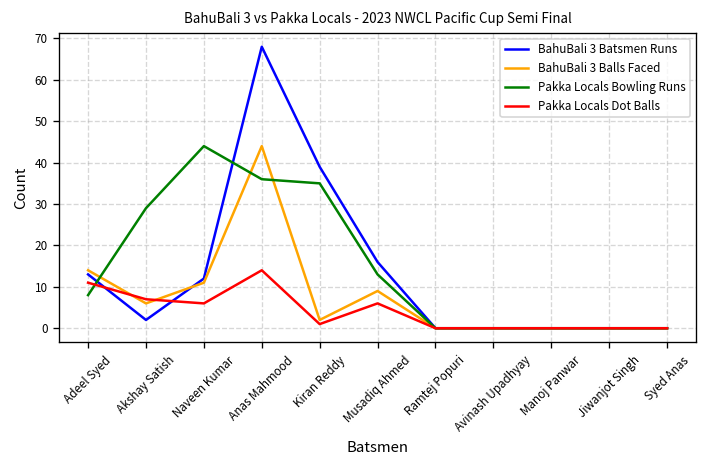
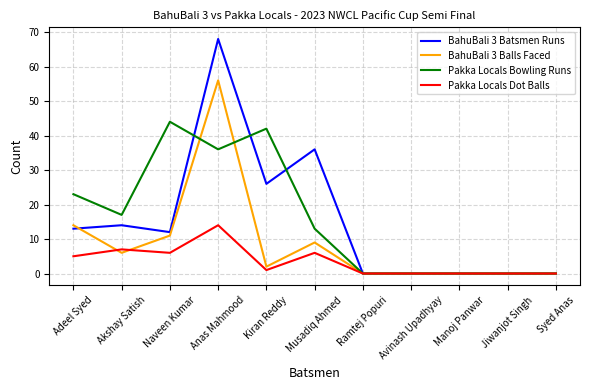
Pakka Locals Bowling Runs, Adeel Syed: 8 -> 23
Pakka Locals Dot Balls, Adeel Syed: 11 -> 5
BahuBali 3 Batsmen Runs, Akshay Satish: 2 -> 14
Pakka Locals Bowling Runs, Akshay Satish: 29 -> 17
BahuBali 3 Balls Faced, Anas Mahmood: 44 -> 56
BahuBali 3 Batsmen Runs, Kiran Reddy: 39 -> 26
Pakka Locals Bowling Runs, Kiran Reddy: 35 -> 42
BahuBali 3 Batsmen Runs, Musadiq Ahmed: 16 -> 36
